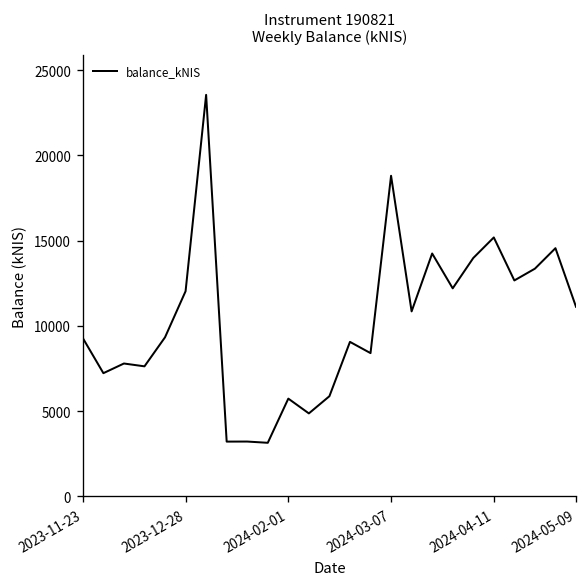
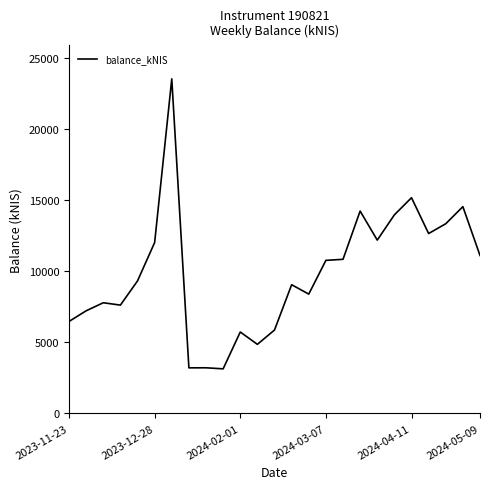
2023-11-23: 9300 -> 6500
2024-03-07: 18800 -> 10800
